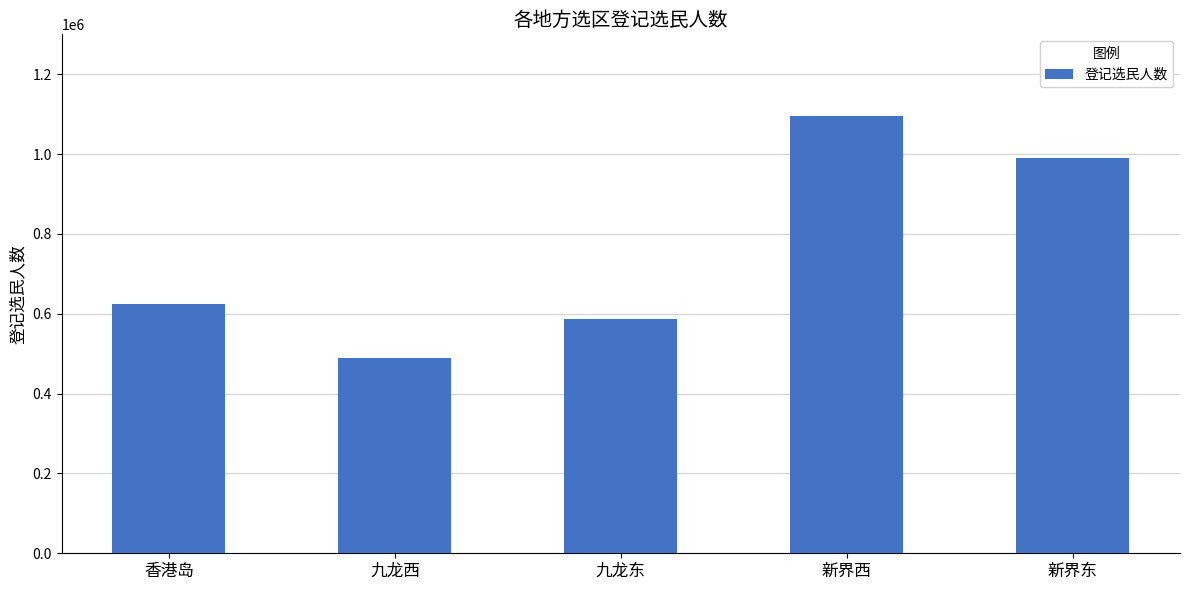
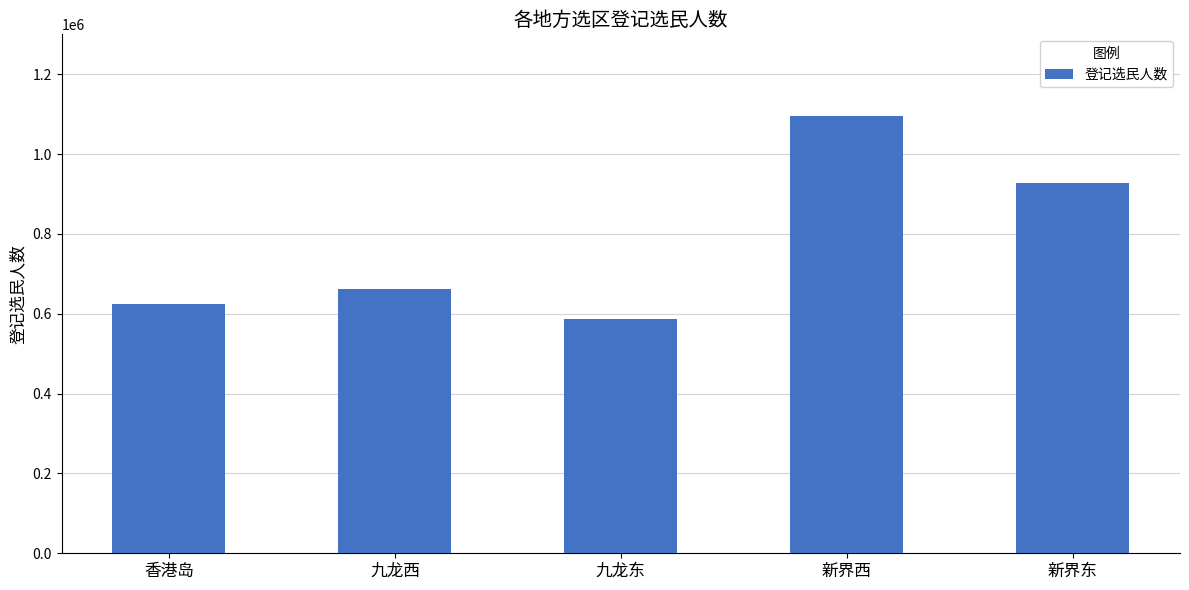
九龙西: 490000 -> 660000
新界东: 990000 -> 930000
